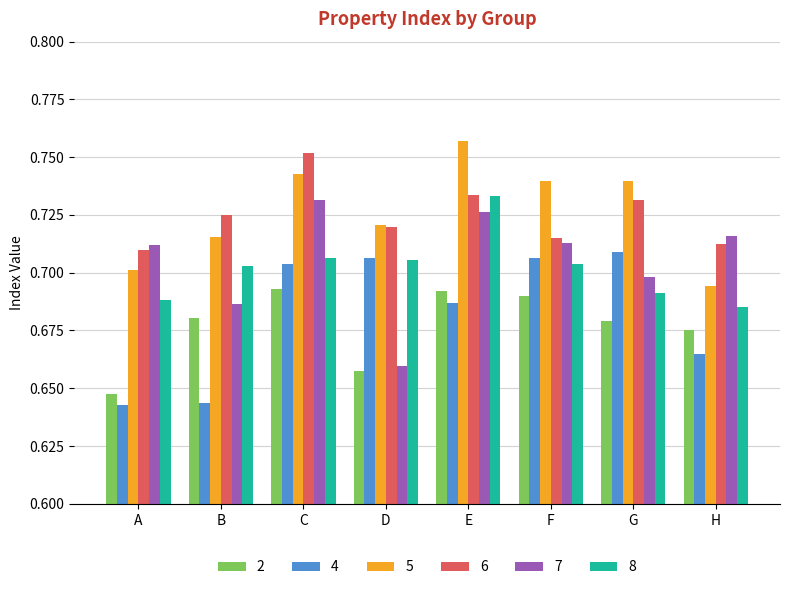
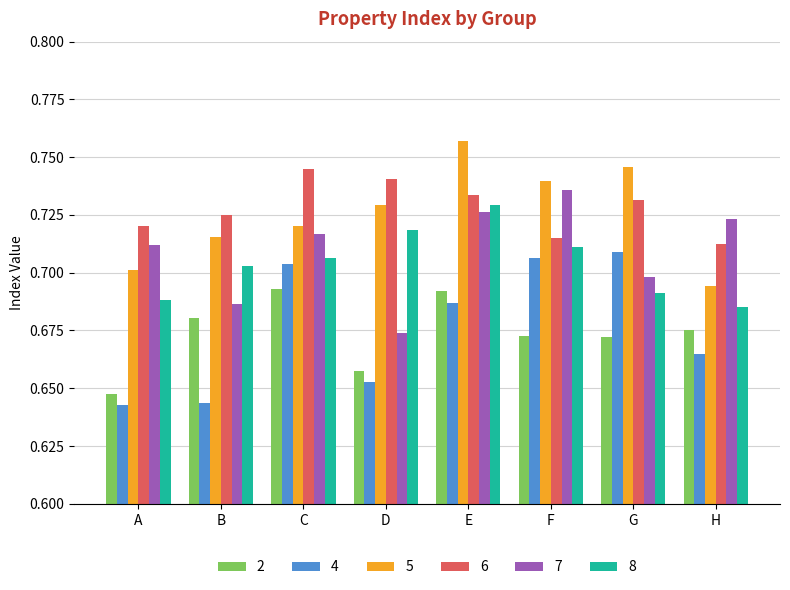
6, A: 0.71 -> 0.72
5, C: 0.743 -> 0.720
6, C: 0.752 -> 0.745
7, C: 0.731 -> 0.717
4, D: 0.706 -> 0.653
5, D: 0.721 -> 0.729
6, D: 0.720 -> 0.741
7, D: 0.660 -> 0.674
8, D: 0.705 -> 0.718
8, E: 0.733 -> 0.729
2, F: 0.690 -> 0.673
7, F: 0.713 -> 0.736
8, F: 0.704 -> 0.711
2, G: 0.679 -> 0.672
5, G: 0.740 -> 0.746
7, H: 0.716 -> 0.723
